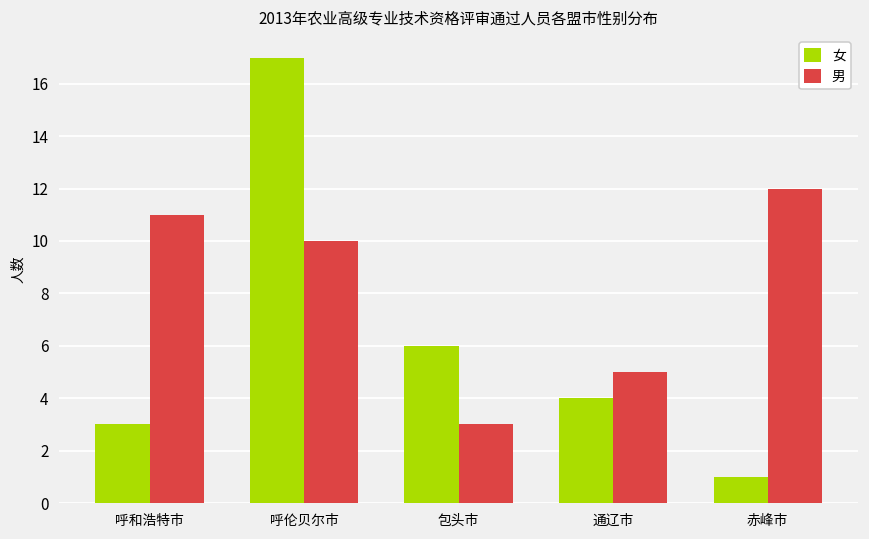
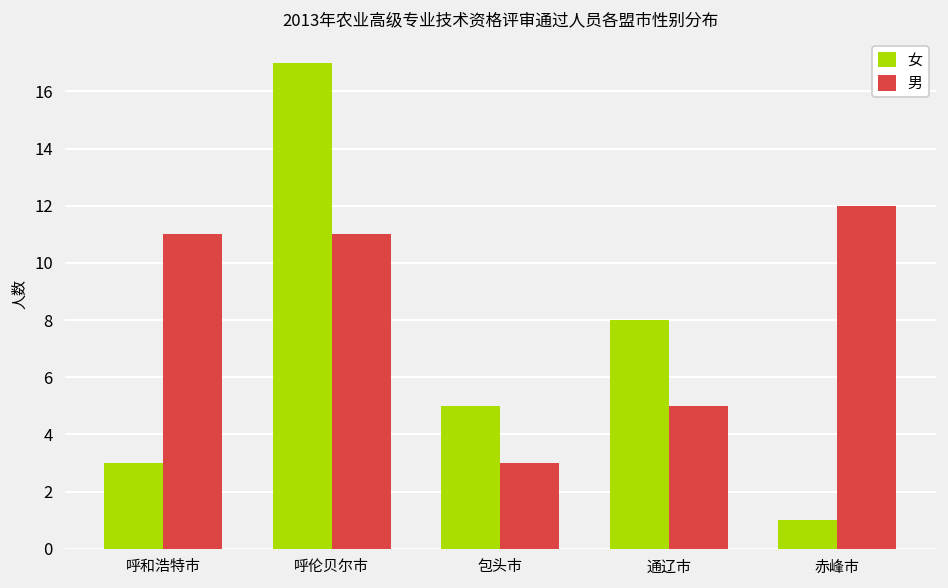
男, 呼伦贝尔市: 10 -> 11
女, 包头市: 6 -> 5
女, 通辽市: 4 -> 8
